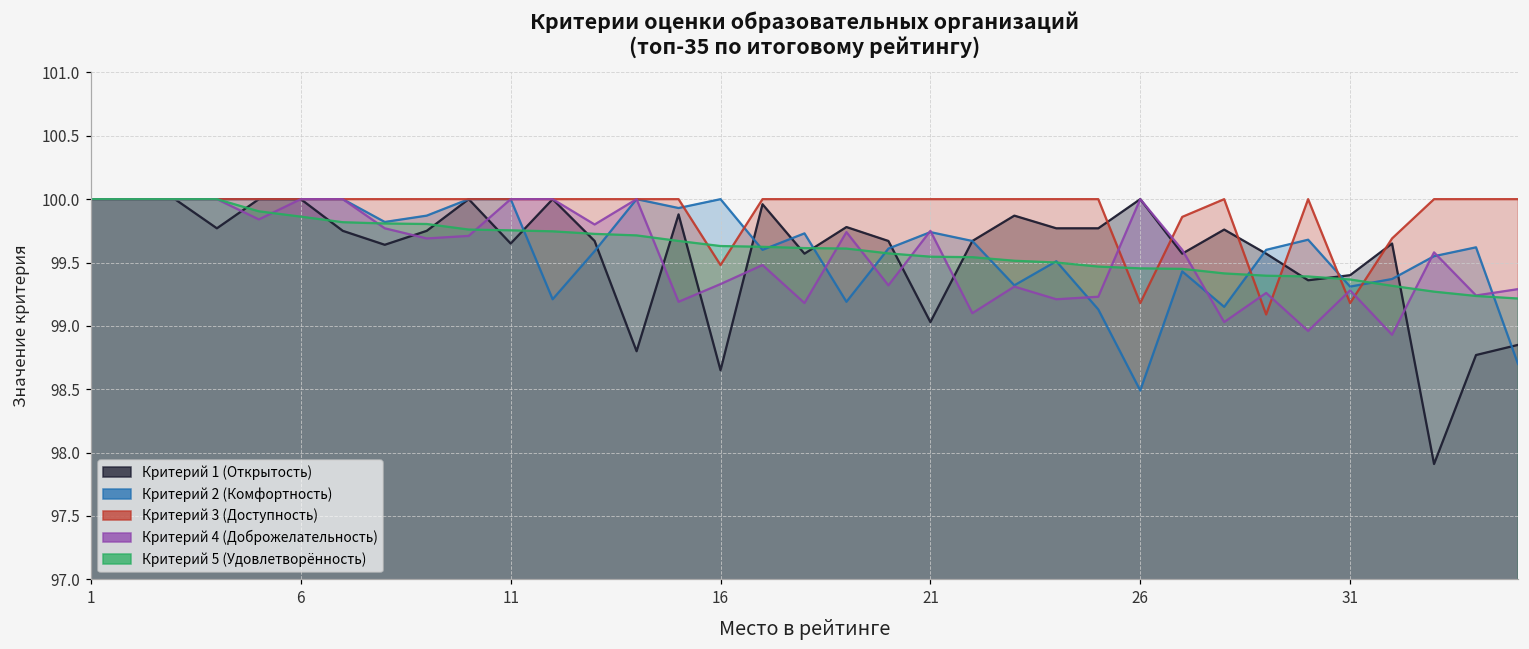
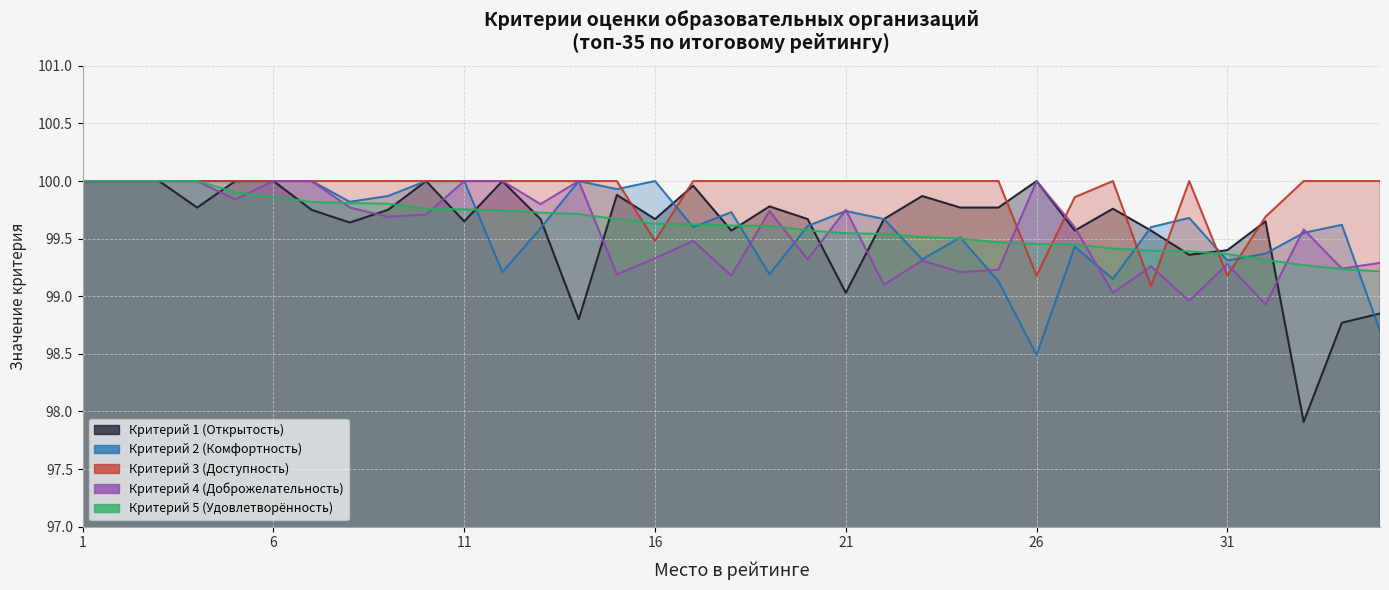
Критерий 1 (Открытость), 16: 98.65 -> 99.67
